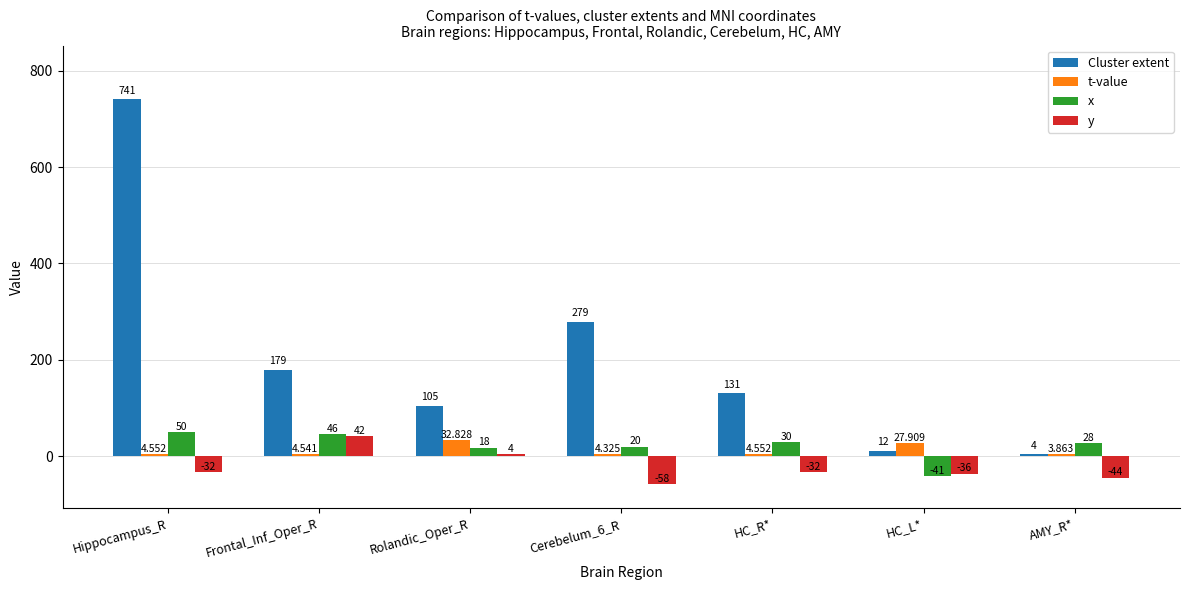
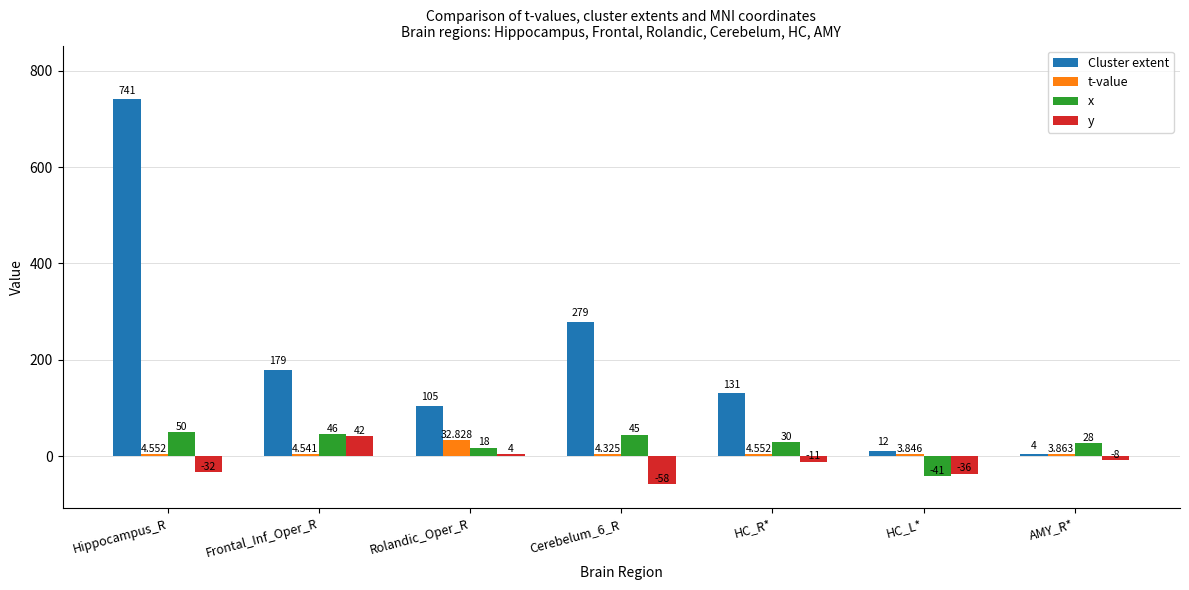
x, Cerebelum_6_R: 20 -> 45
y, HC_R*: -32 -> -11
t-value, HC_L*: 27.909 -> 3.846
y, AMY_R*: -44 -> -8
